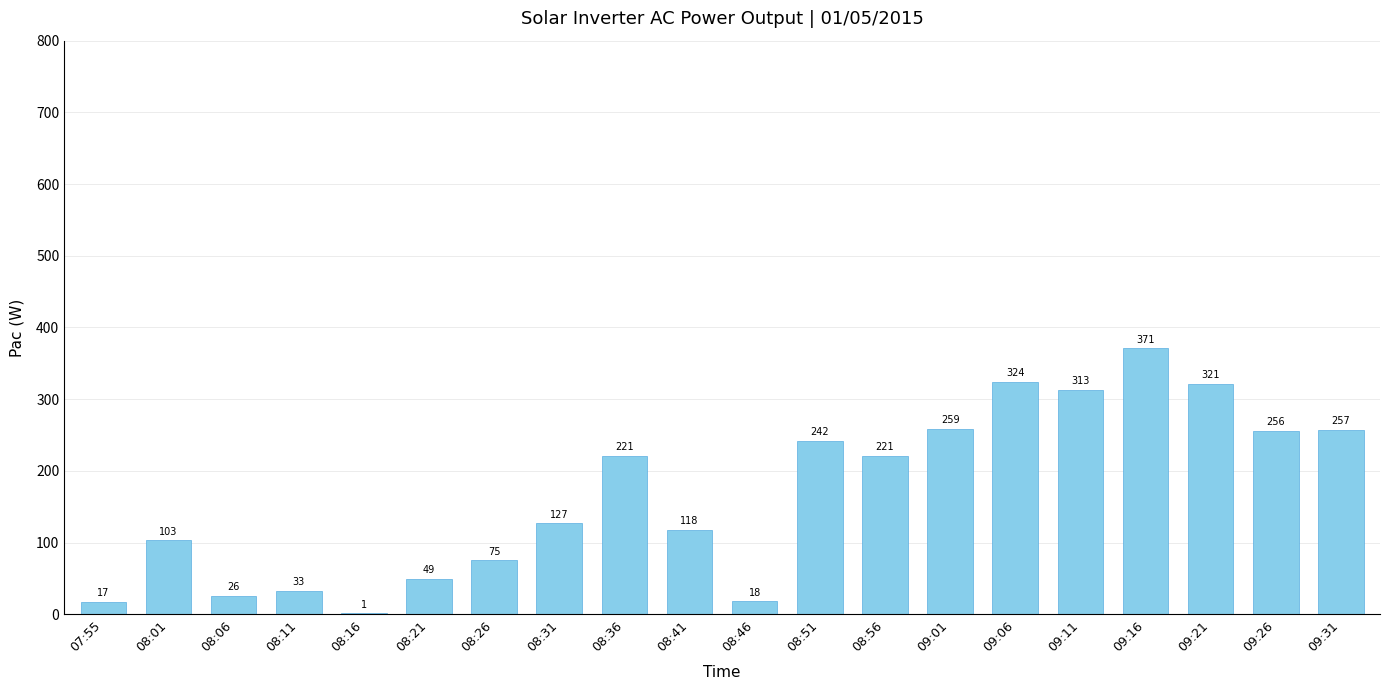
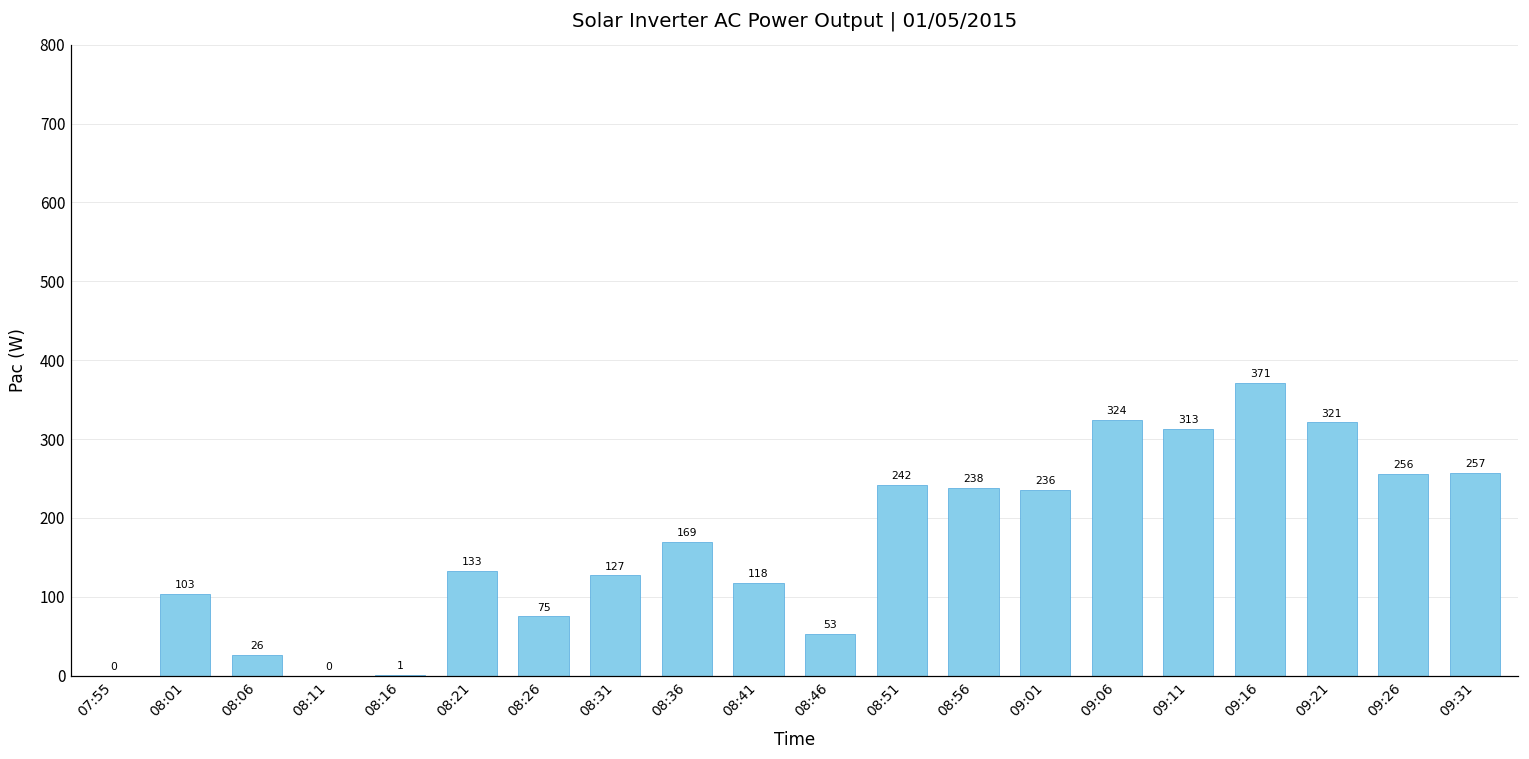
07:55: 17 -> 0
08:11: 33 -> 0
08:21: 49 -> 133
08:36: 221 -> 169
08:46: 18 -> 53
08:56: 221 -> 238
09:01: 259 -> 236
